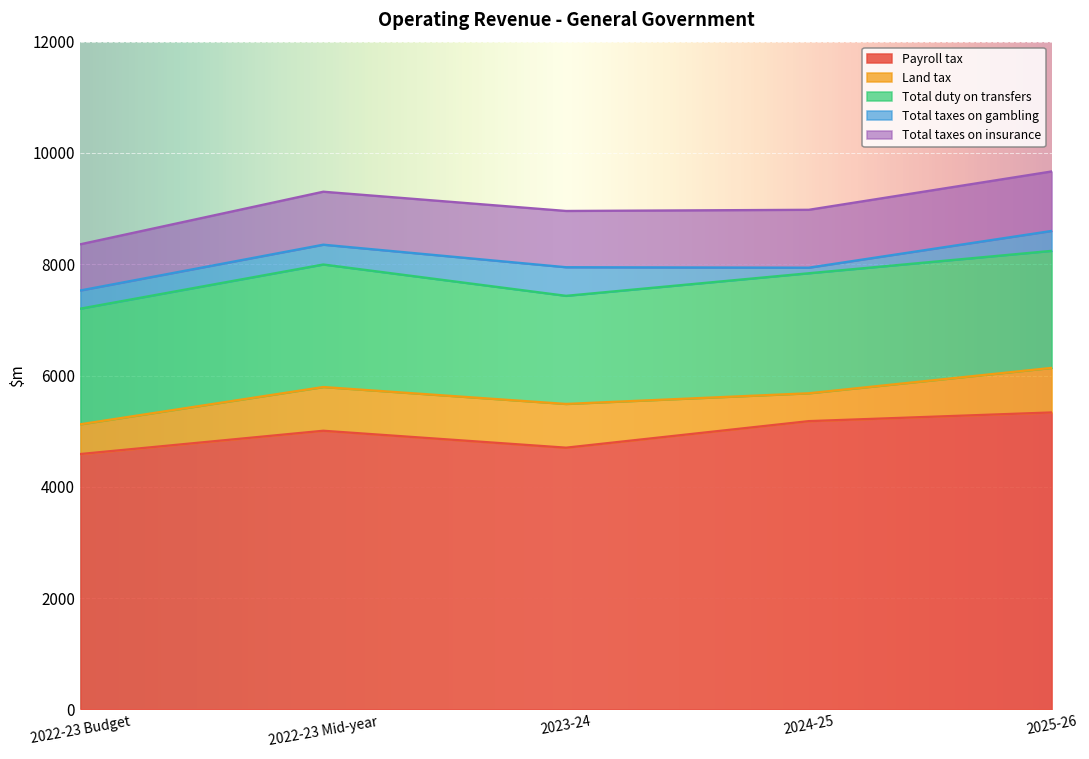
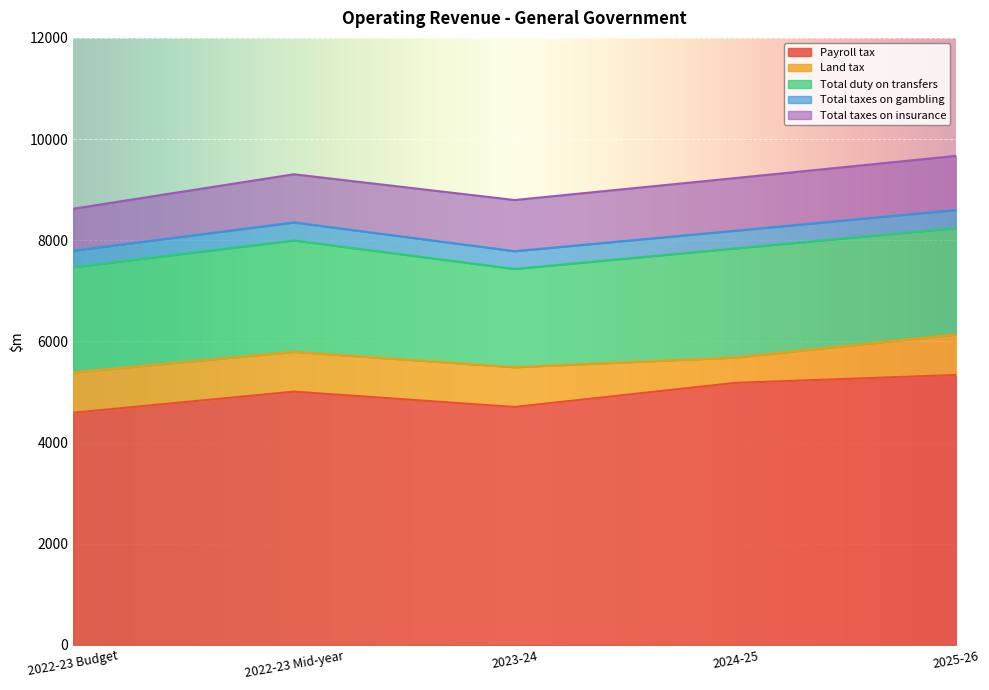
Land tax, 2022-23 Budget: 500 -> 800
Total taxes on gambling, 2023-24: 500 -> 400
Total taxes on gambling, 2024-25: 100 -> 400
